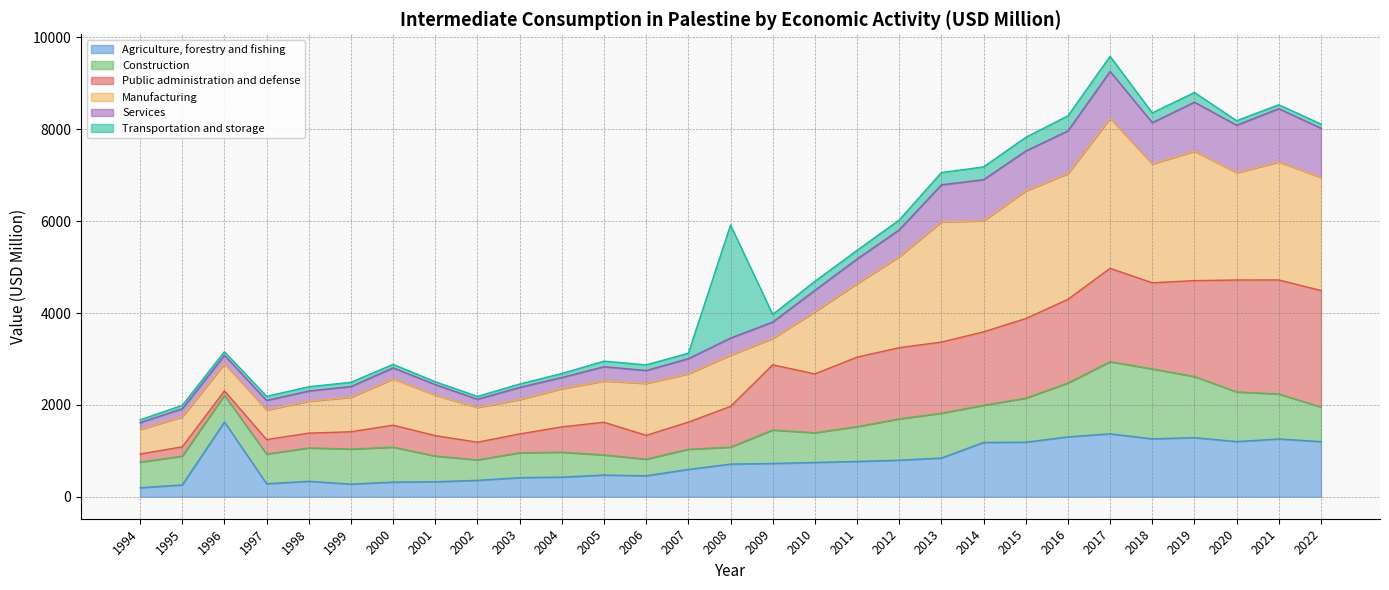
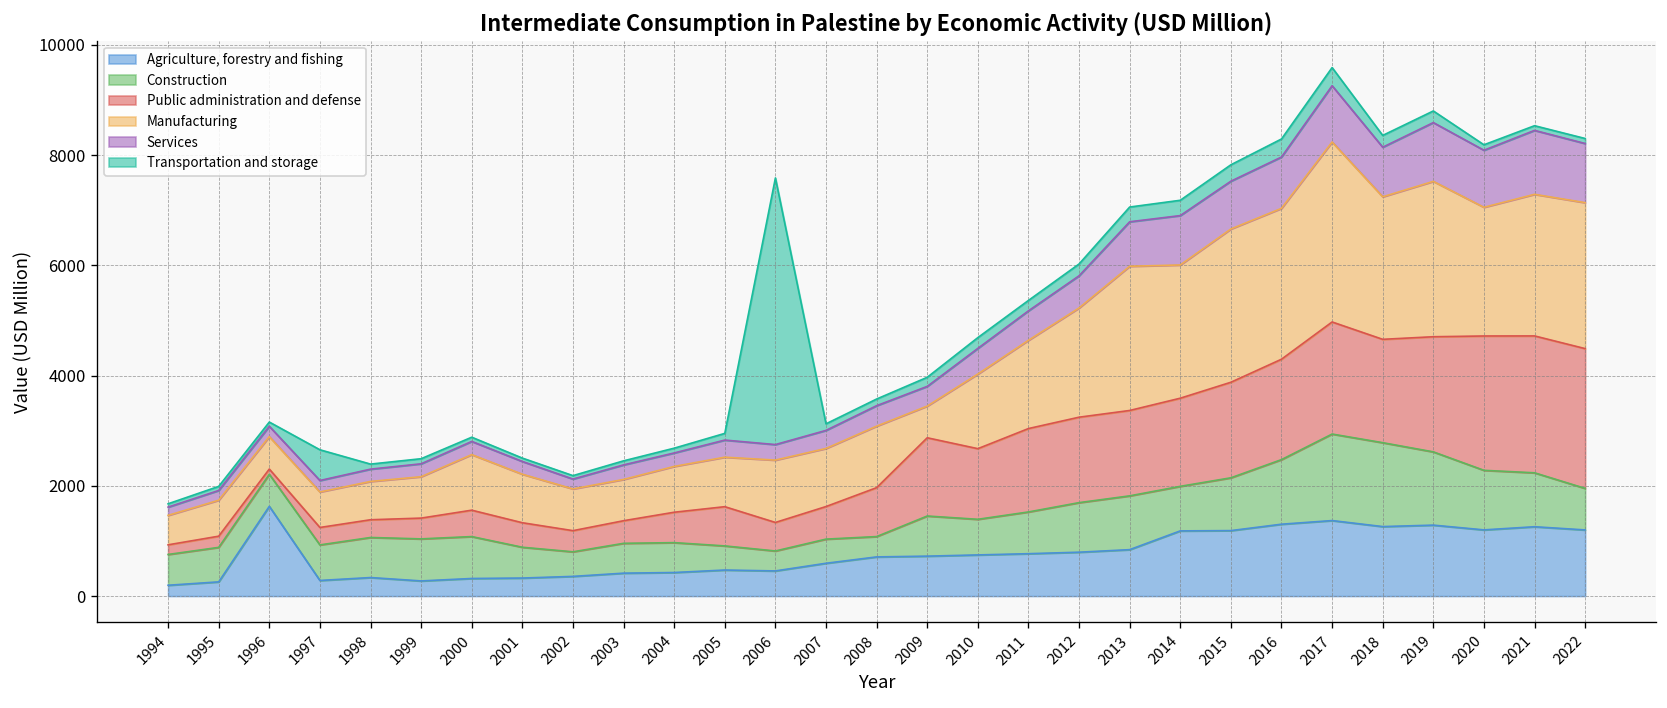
Transportation and storage, 1997: 100 -> 600
Transportation and storage, 2006: 100 -> 4800
Transportation and storage, 2008: 2500 -> 100
Manufacturing, 2022: 2500 -> 2600
